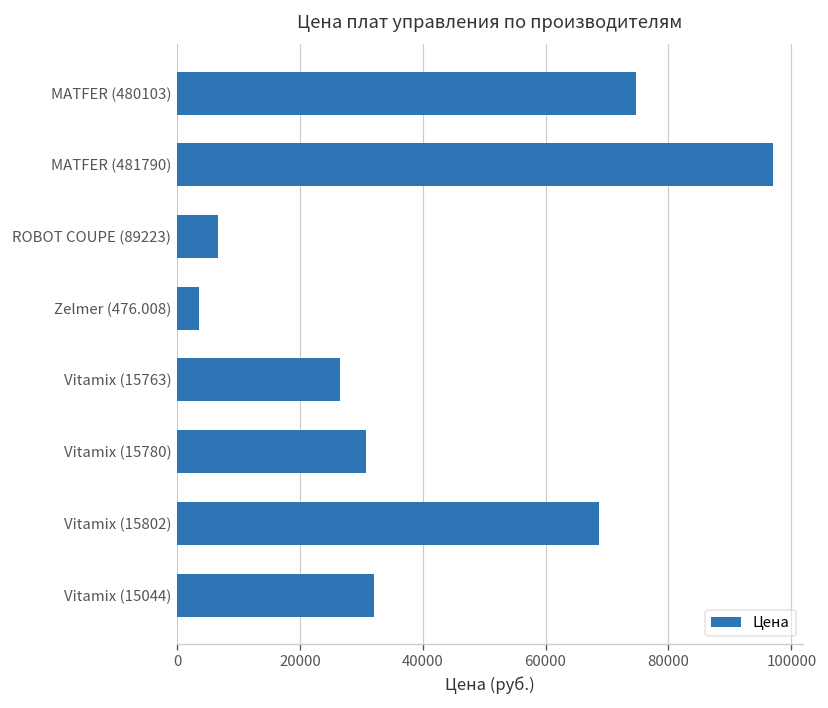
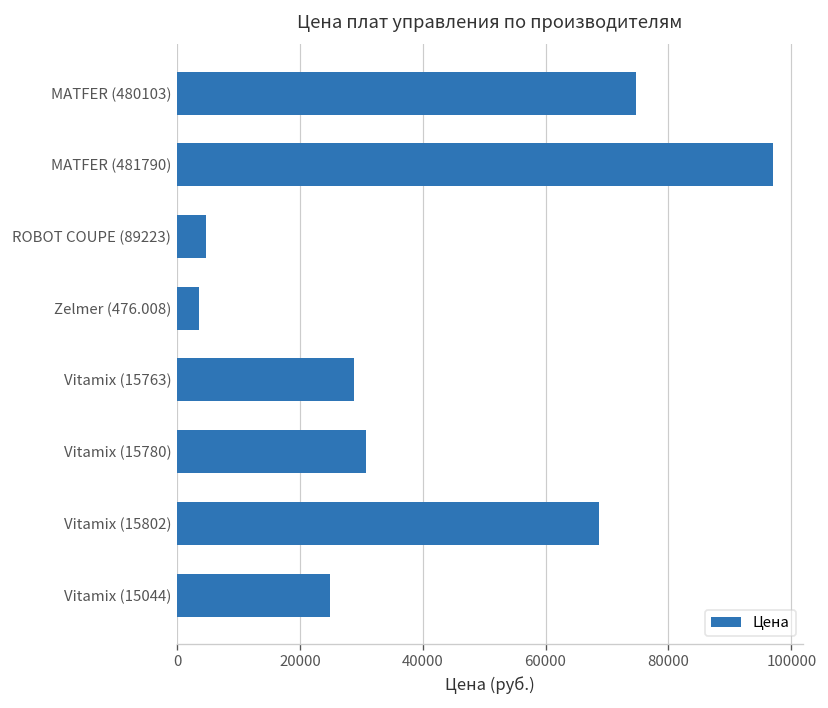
ROBOT COUPE (89223): 7000 -> 5000
Vitamix (15763): 27000 -> 29000
Vitamix (15044): 32000 -> 25000
